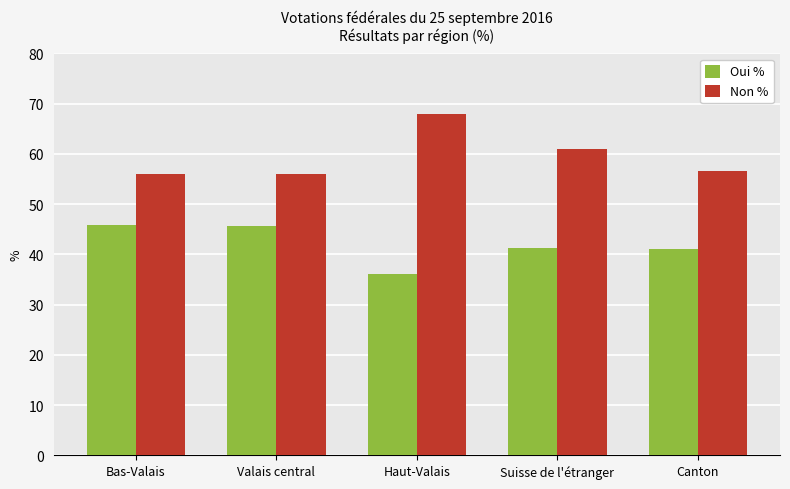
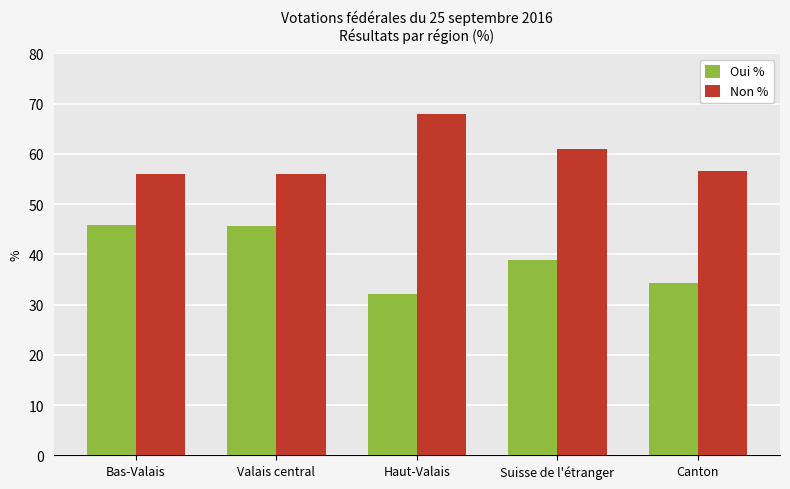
Oui %, Haut-Valais: 36 -> 32
Oui %, Suisse de l'étranger: 41 -> 39
Oui %, Canton: 41 -> 34
